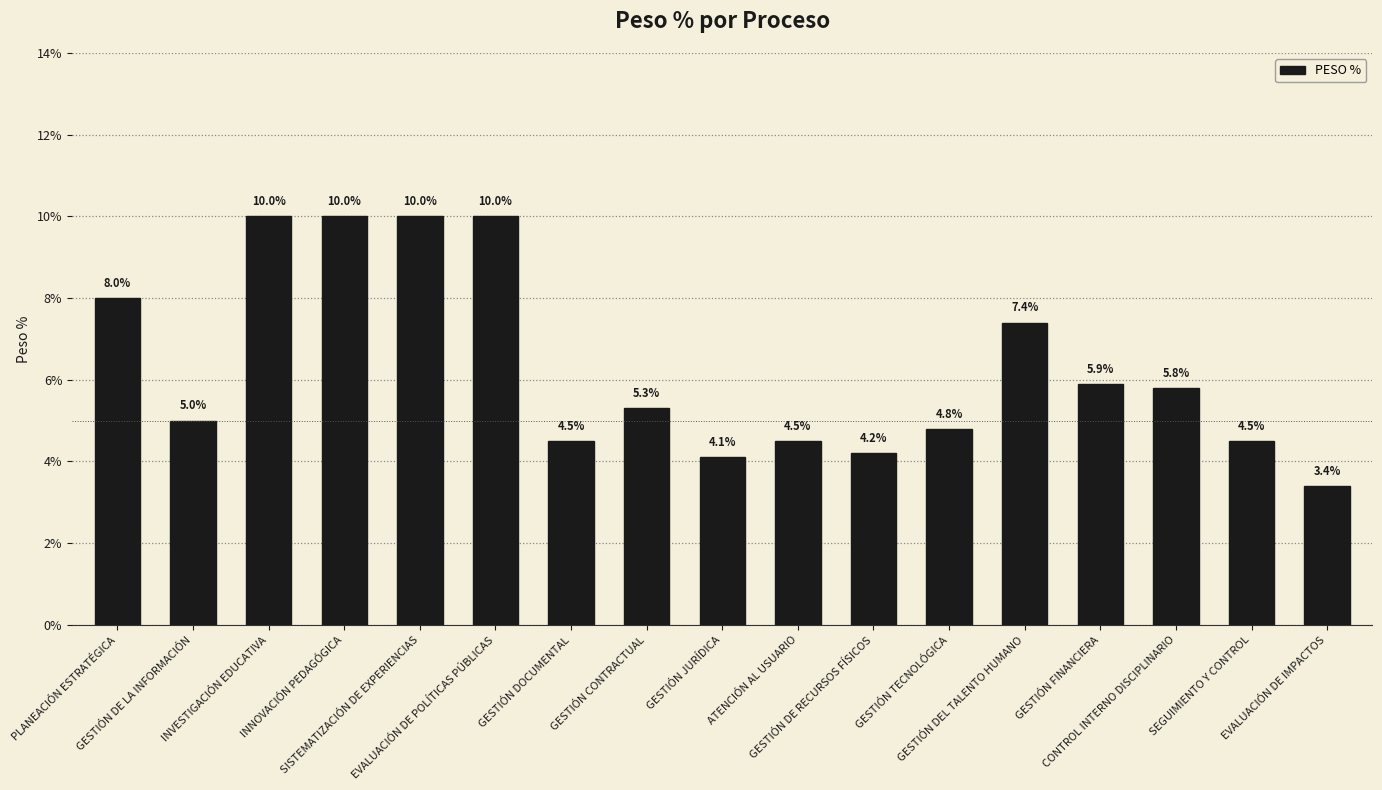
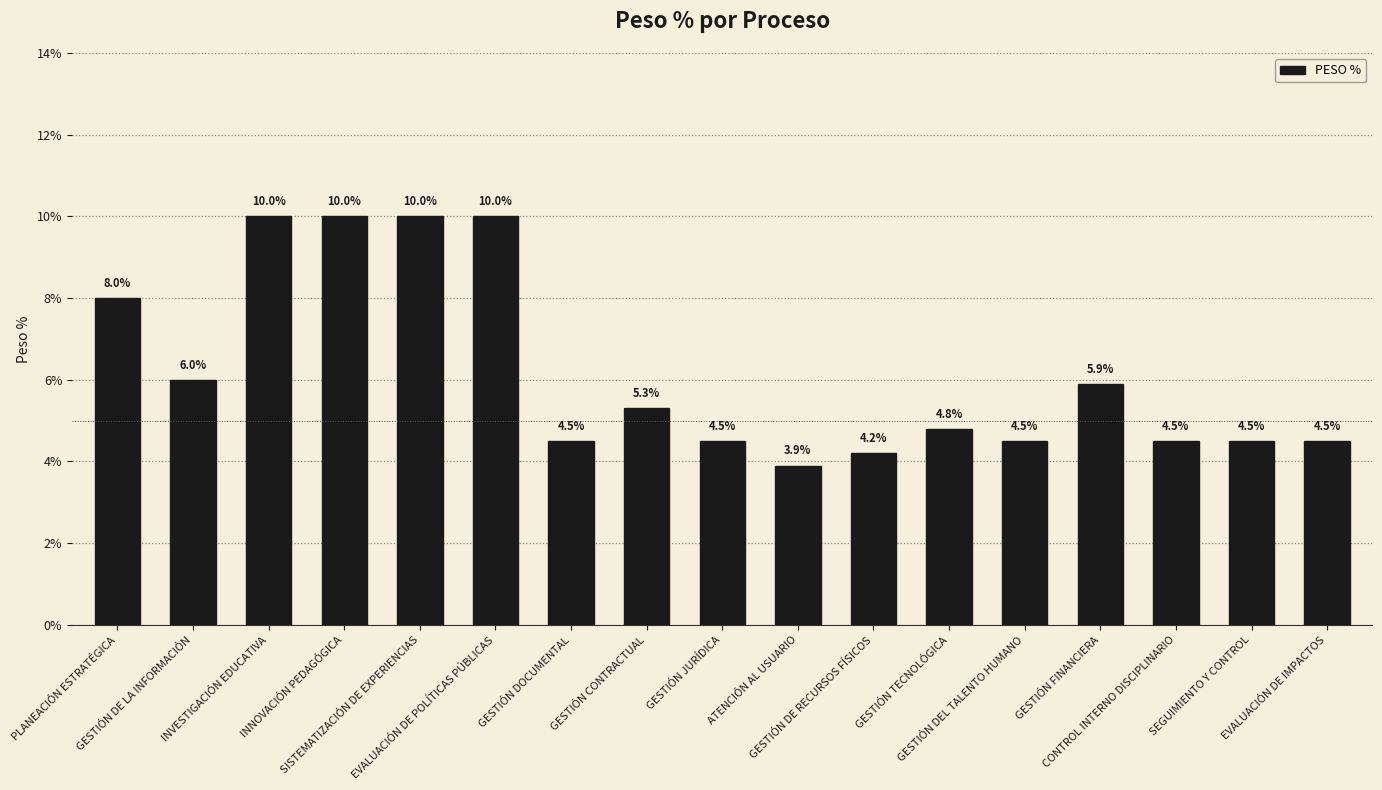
GESTIÓN DE LA INFORMACIÓN: 5.0% -> 6.0%
GESTIÓN JURÍDICA: 4.1% -> 4.5%
ATENCIÓN AL USUARIO: 4.5% -> 3.9%
GESTIÓN DEL TALENTO HUMANO: 7.4% -> 4.5%
CONTROL INTERNO DISCIPLINARIO: 5.8% -> 4.5%
EVALUACIÓN DE IMPACTOS: 3.4% -> 4.5%
